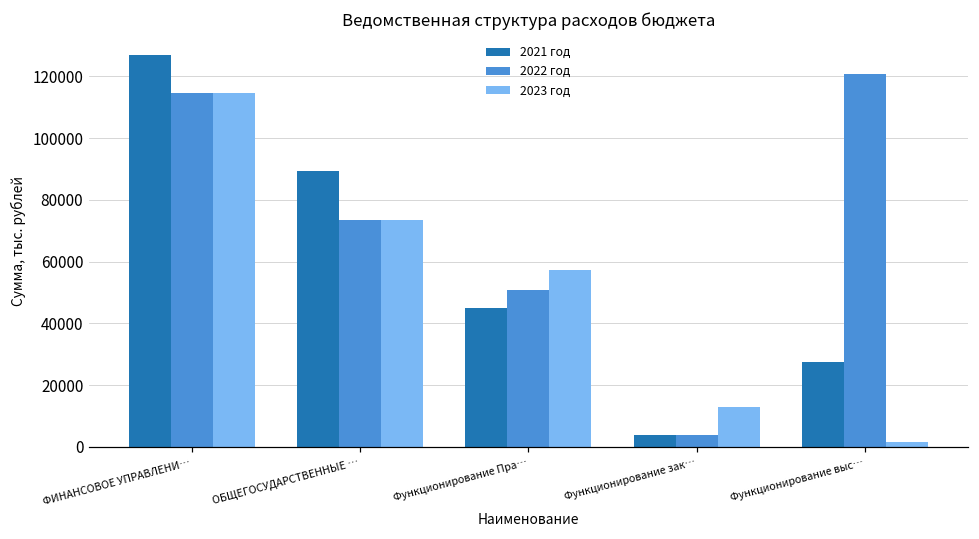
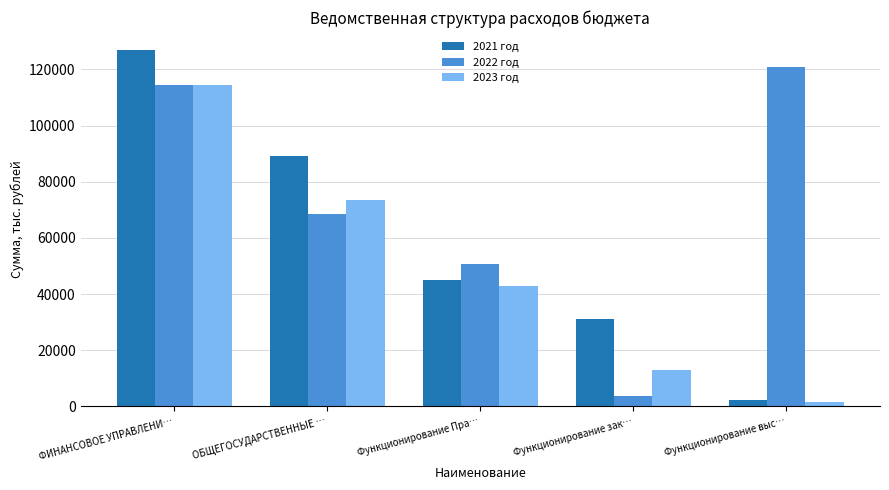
2022 год, ОБЩЕГОСУДАРСТВЕННЫЕ …: 74000 -> 69000
2023 год, Функционирование Пра…: 57000 -> 43000
2021 год, Функционирование зак…: 4000 -> 31000
2021 год, Функционирование выс…: 27000 -> 2000
